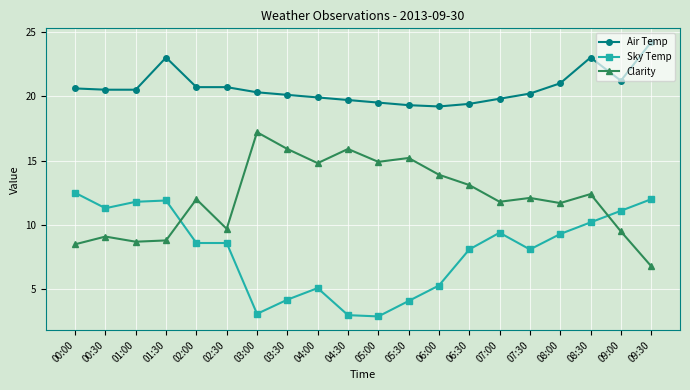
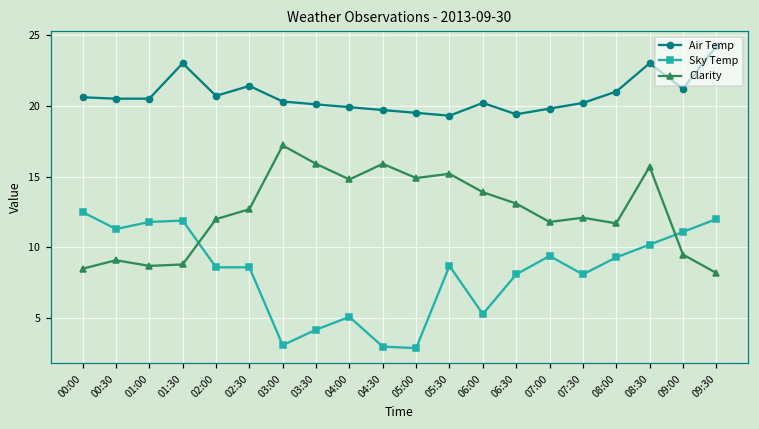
Air Temp, 02:30: 20.7 -> 21.4
Clarity, 02:30: 9.7 -> 12.7
Sky Temp, 05:30: 4.1 -> 8.7
Air Temp, 06:00: 19.2 -> 20.2
Clarity, 08:30: 12.4 -> 15.7
Clarity, 09:30: 6.8 -> 8.2
